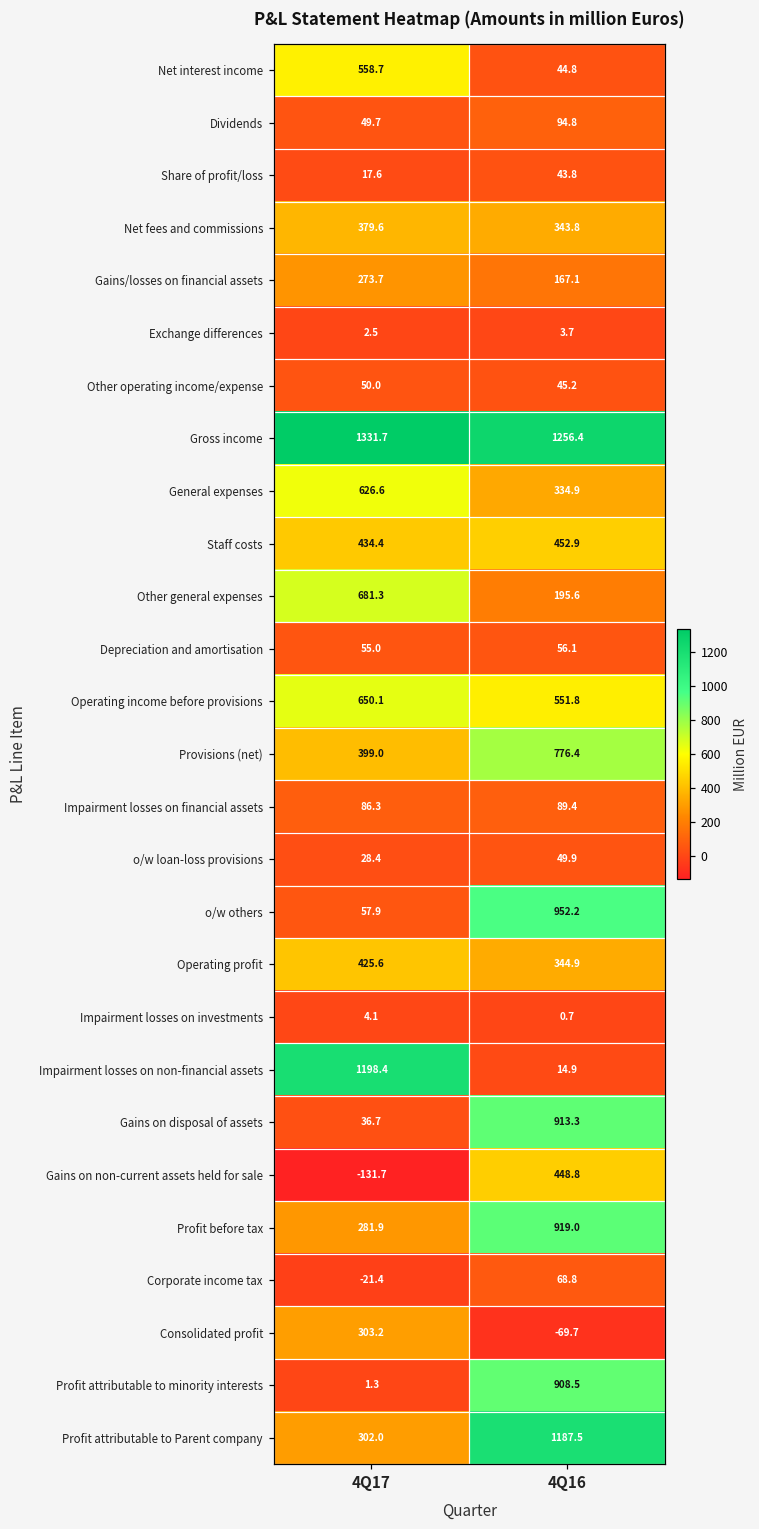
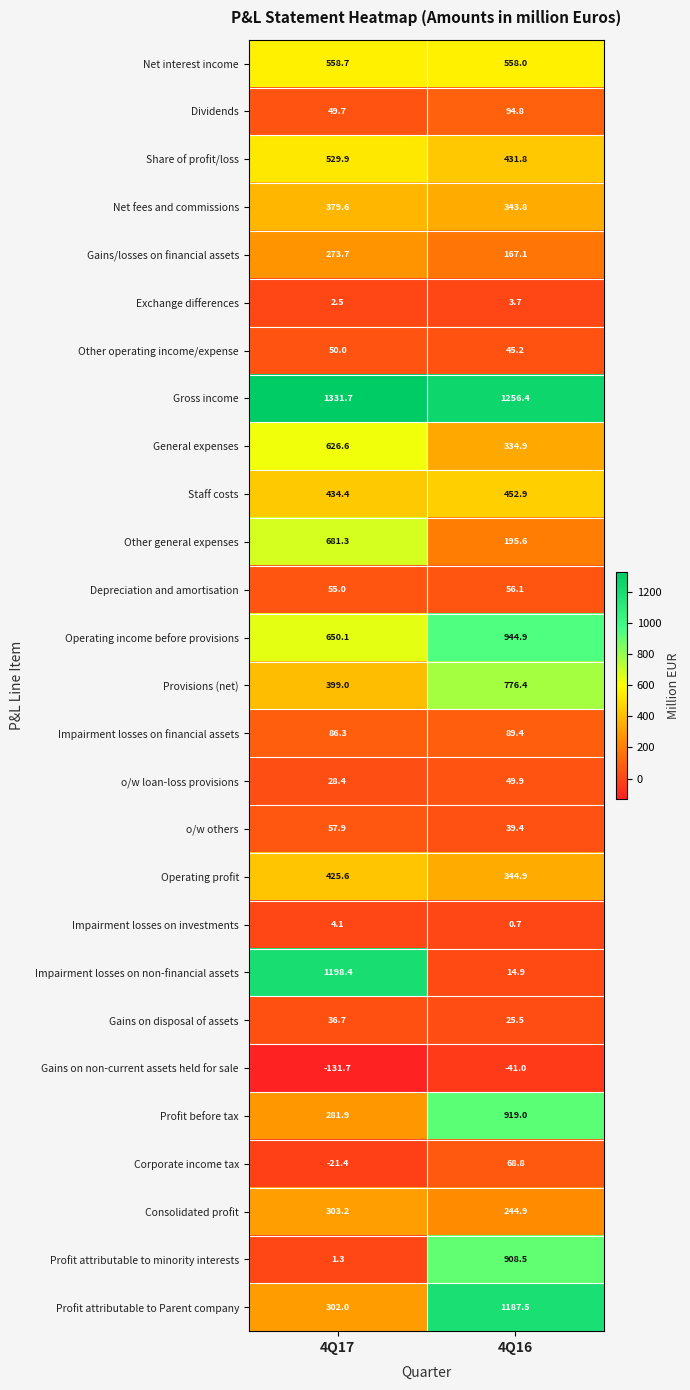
Net interest income, 4Q16: 44.8 -> 558.0
Share of profit/loss, 4Q17: 17.6 -> 529.9
Share of profit/loss, 4Q16: 43.8 -> 431.8
Operating income before provisions, 4Q16: 551.8 -> 944.9
o/w others, 4Q16: 952.2 -> 39.4
Gains on disposal of assets, 4Q16: 913.3 -> 25.5
Gains on non-current assets held for sale, 4Q16: 448.8 -> -41.0
Consolidated profit, 4Q16: -69.7 -> 244.9
